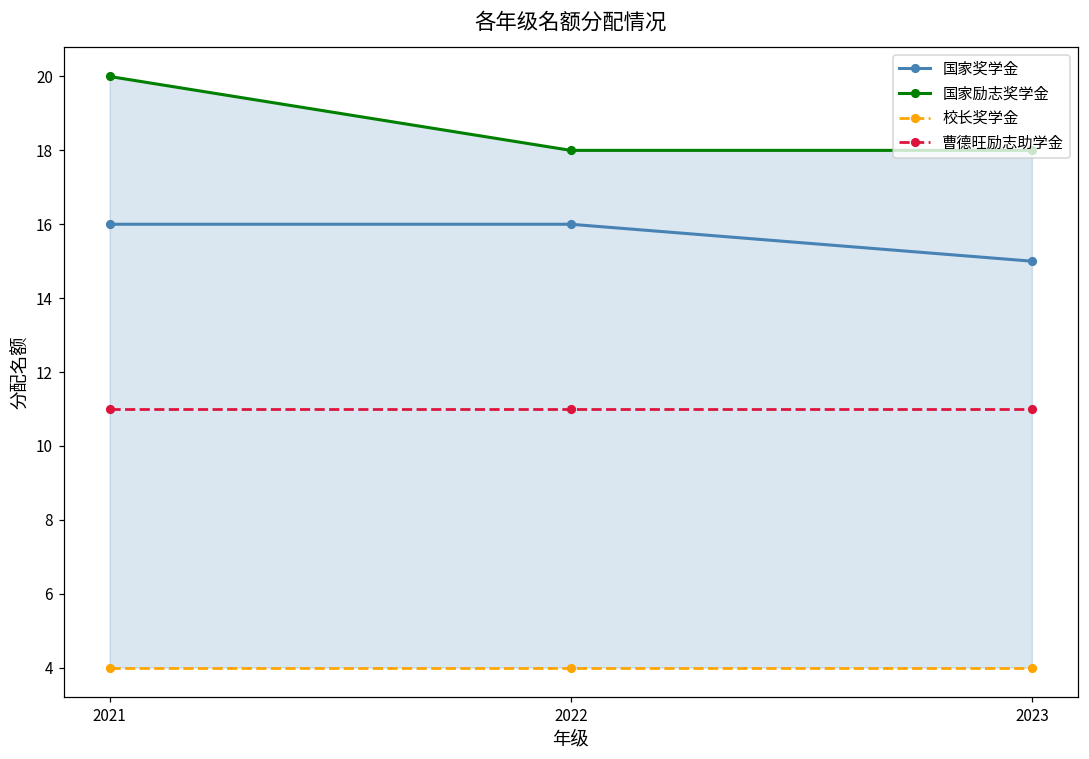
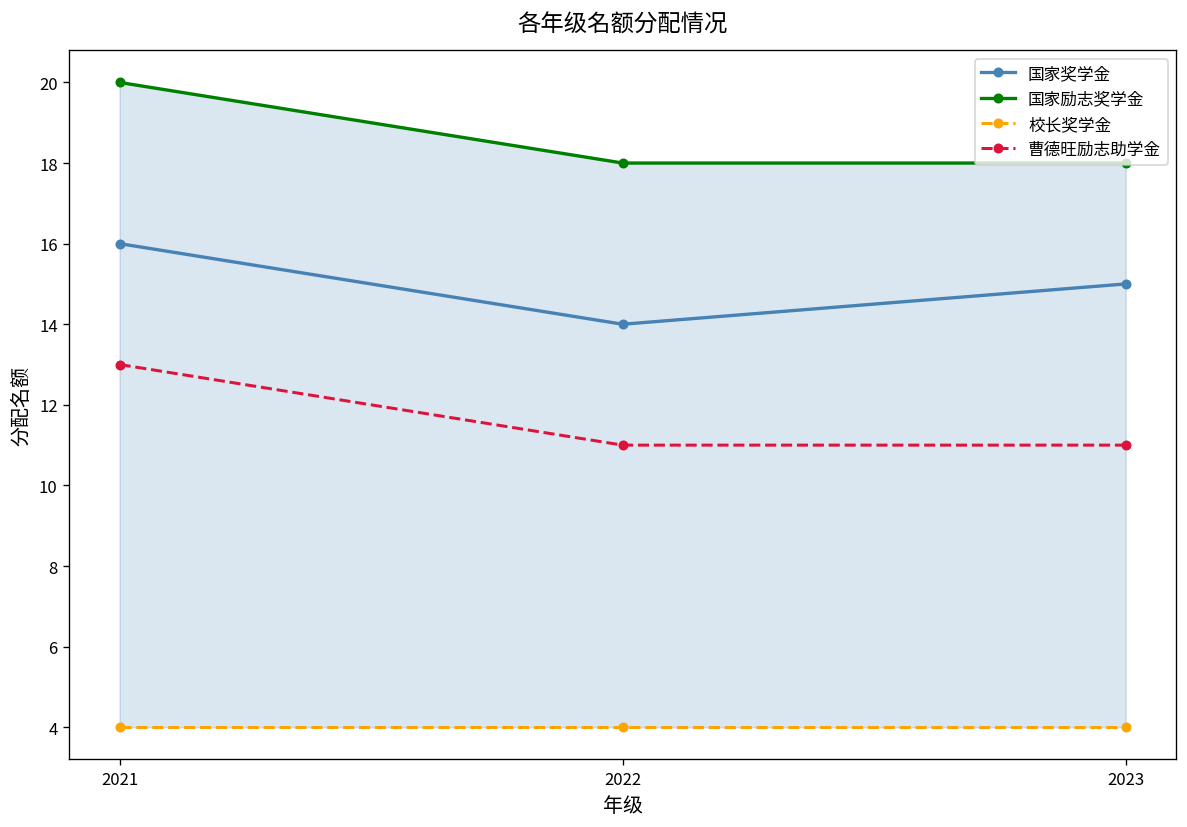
曹德旺励志助学金, 2021: 11 -> 13
国家奖学金, 2022: 16 -> 14
